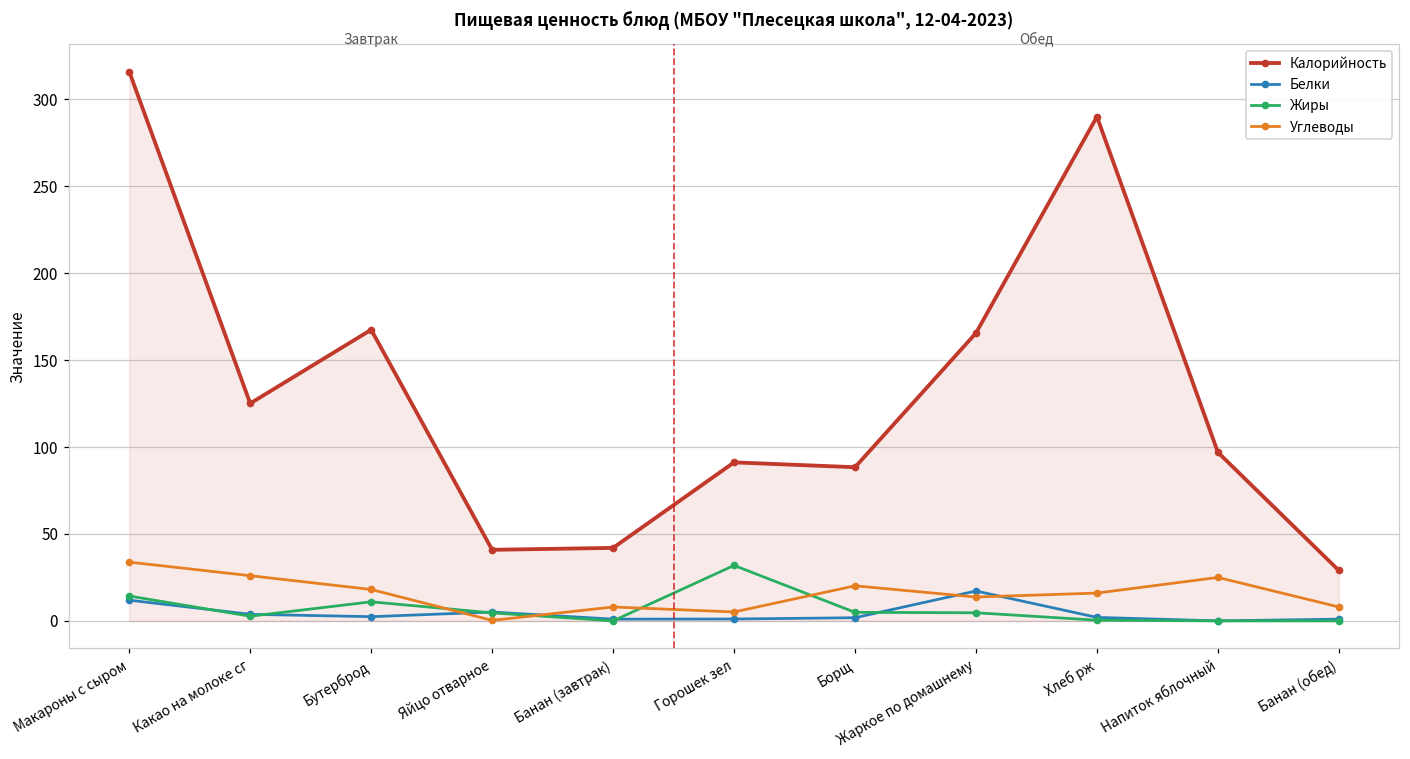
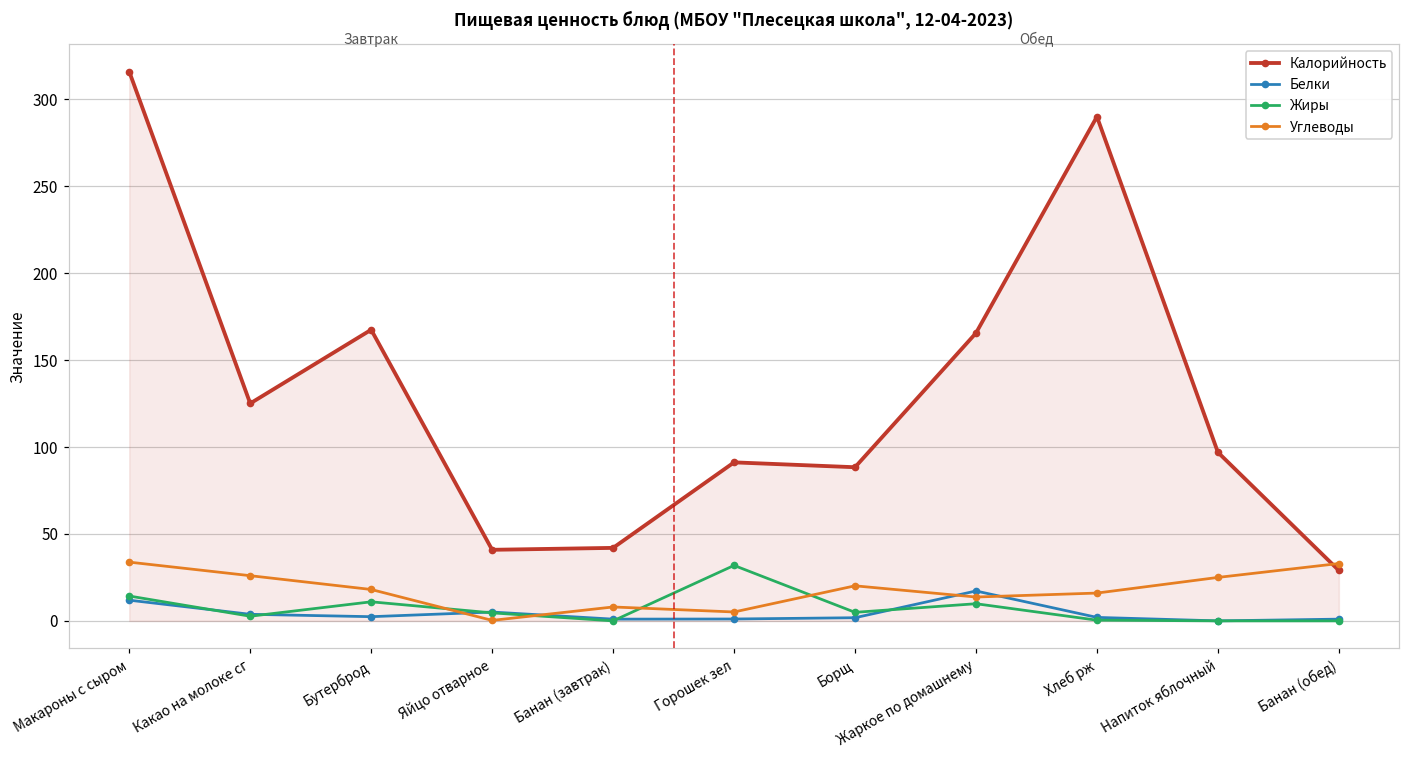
Жиры, Жаркое по домашнему: 5 -> 10
Углеводы, Банан (обед): 8 -> 33
